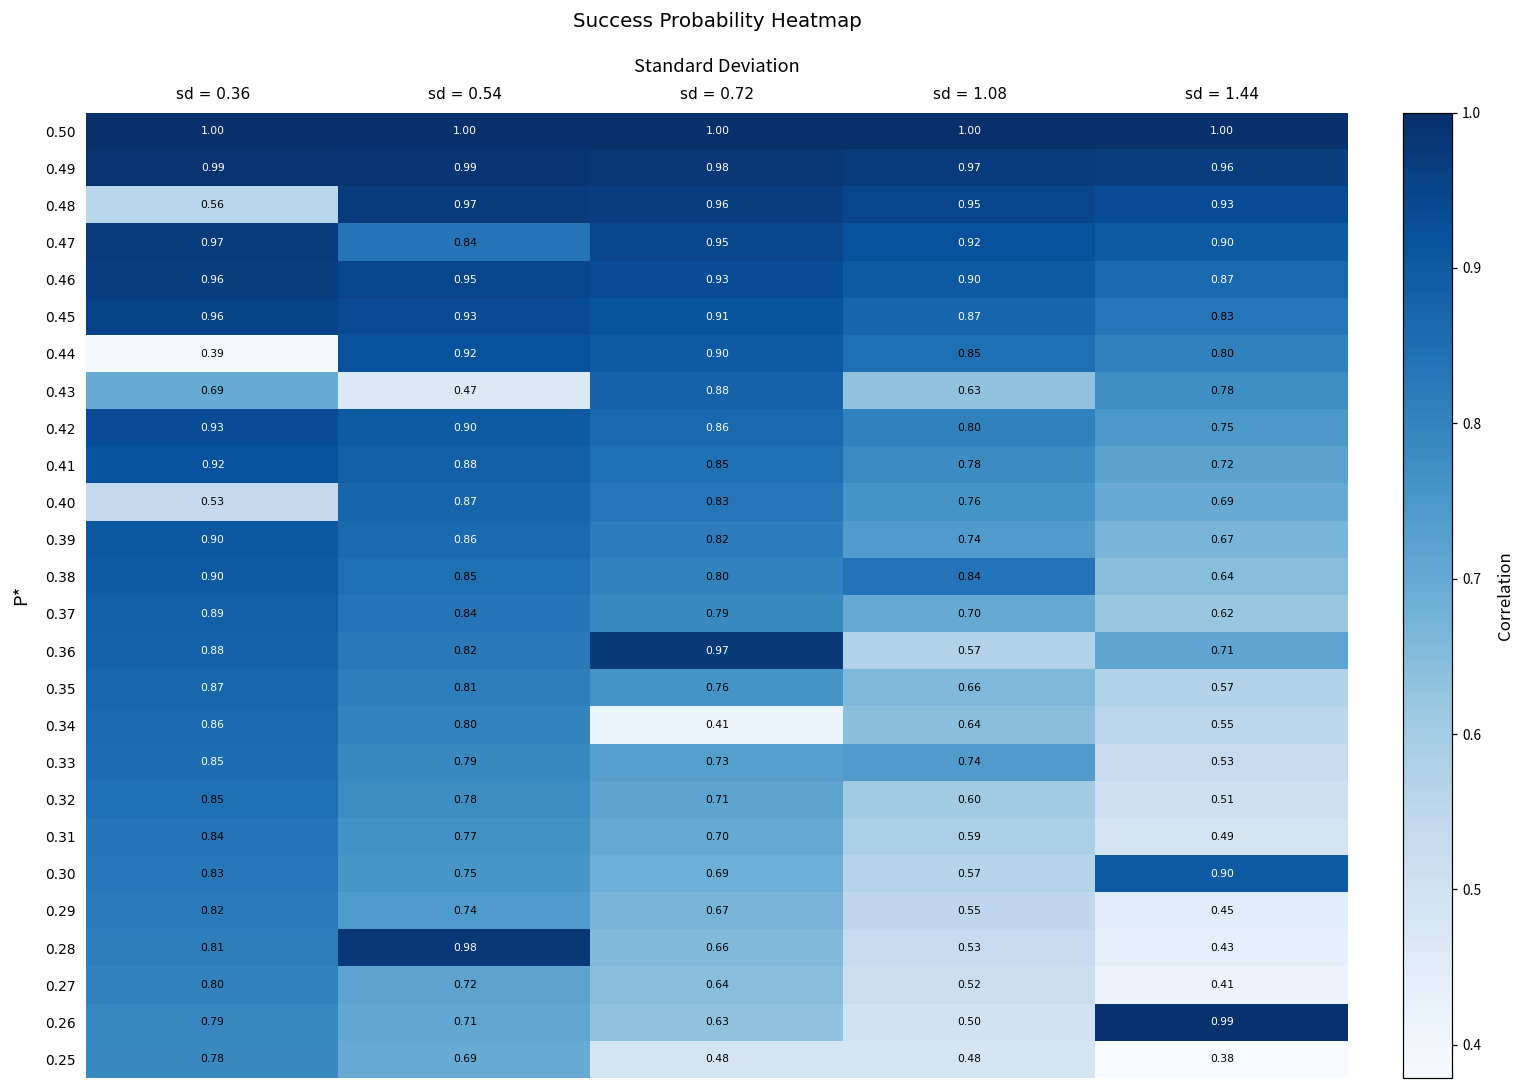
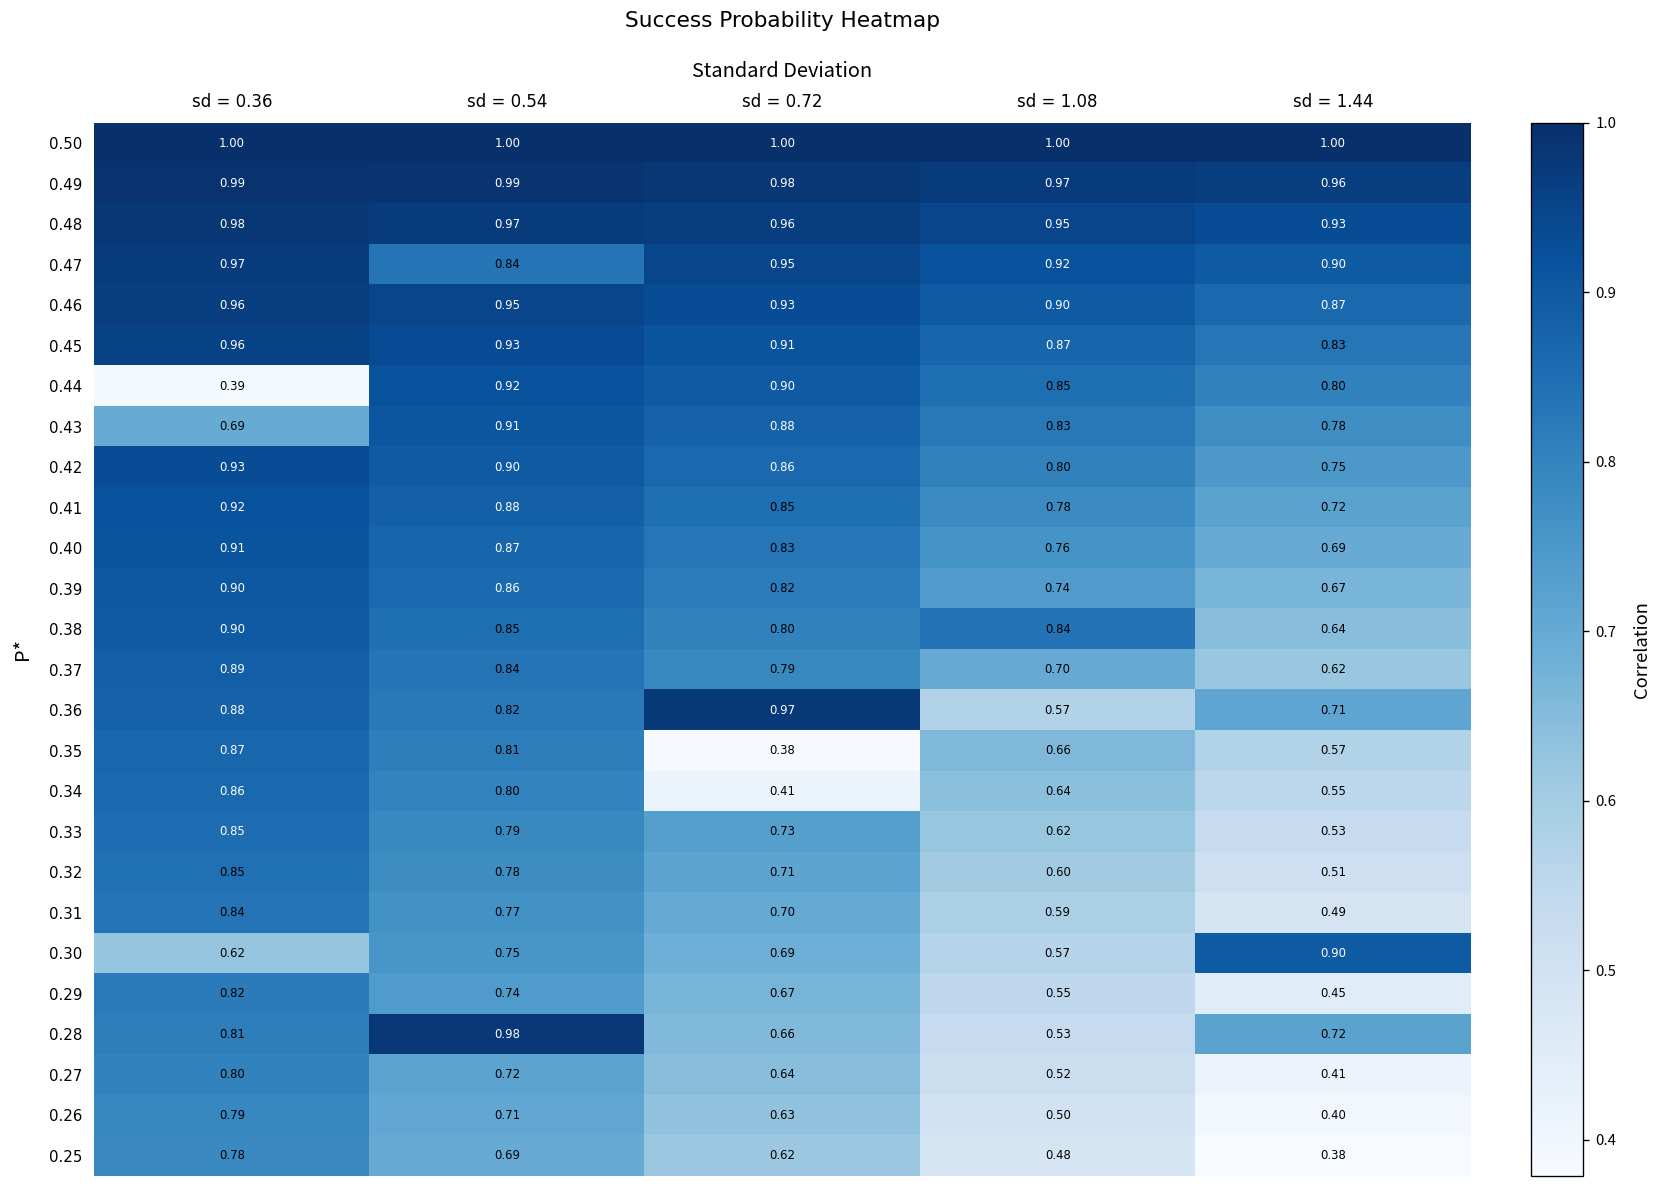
0.48, sd = 0.36: 0.56 -> 0.98
0.43, sd = 0.54: 0.47 -> 0.91
0.43, sd = 1.08: 0.63 -> 0.83
0.40, sd = 0.36: 0.53 -> 0.91
0.35, sd = 0.72: 0.76 -> 0.38
0.33, sd = 1.08: 0.74 -> 0.62
0.30, sd = 0.36: 0.83 -> 0.62
0.28, sd = 1.44: 0.43 -> 0.72
0.26, sd = 1.44: 0.99 -> 0.40
0.25, sd = 0.72: 0.48 -> 0.62
